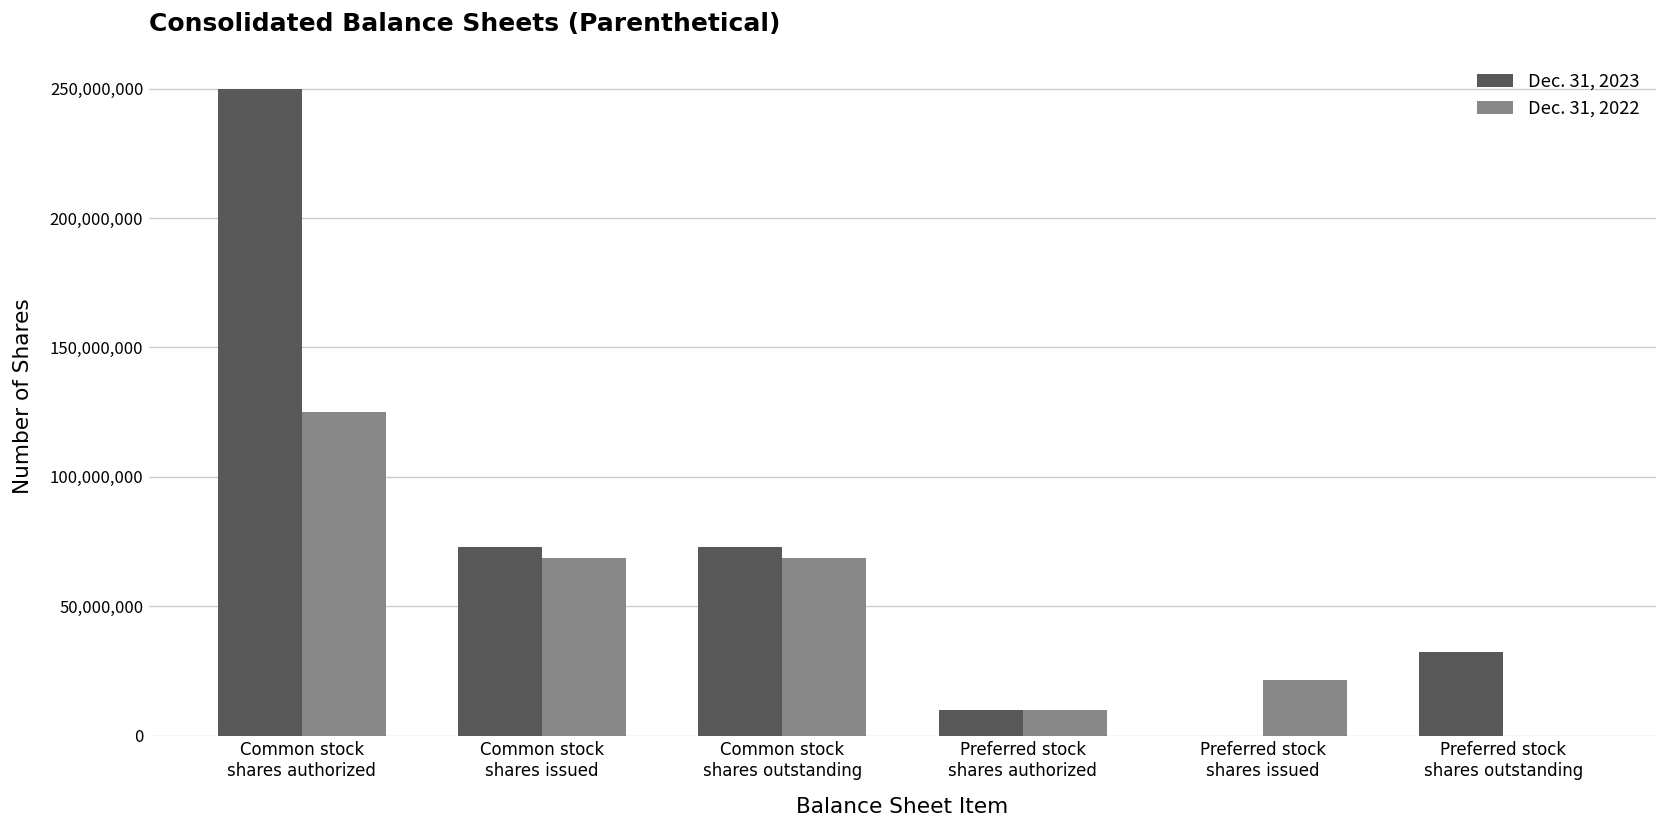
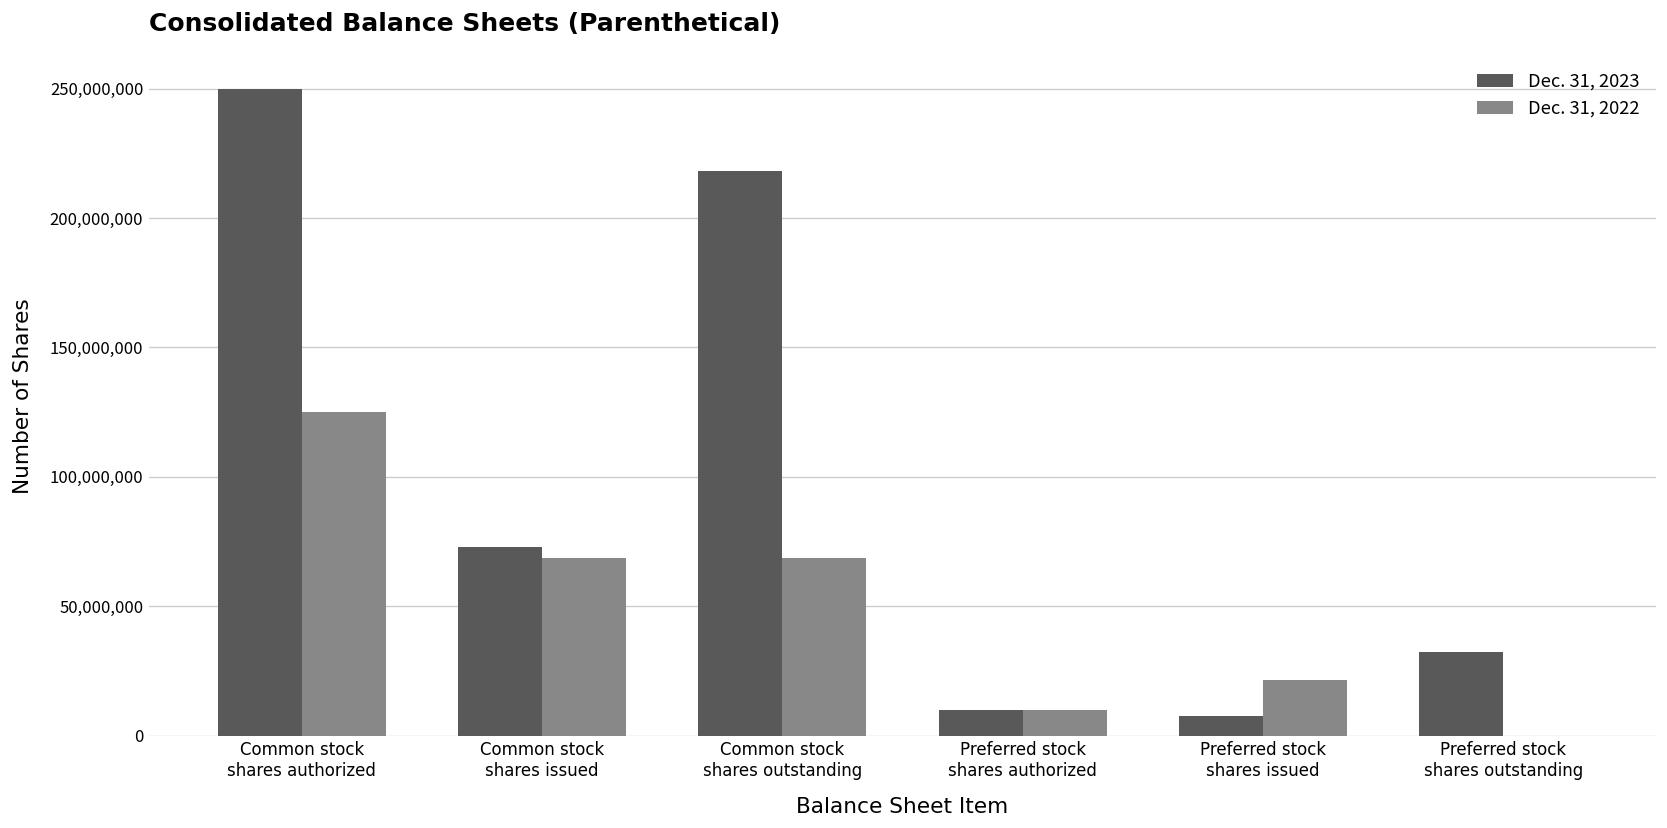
Dec. 31, 2023, Common stock shares outstanding: 73,000,000 -> 218,000,000
Dec. 31, 2023, Preferred stock shares issued: 0 -> 8,000,000
